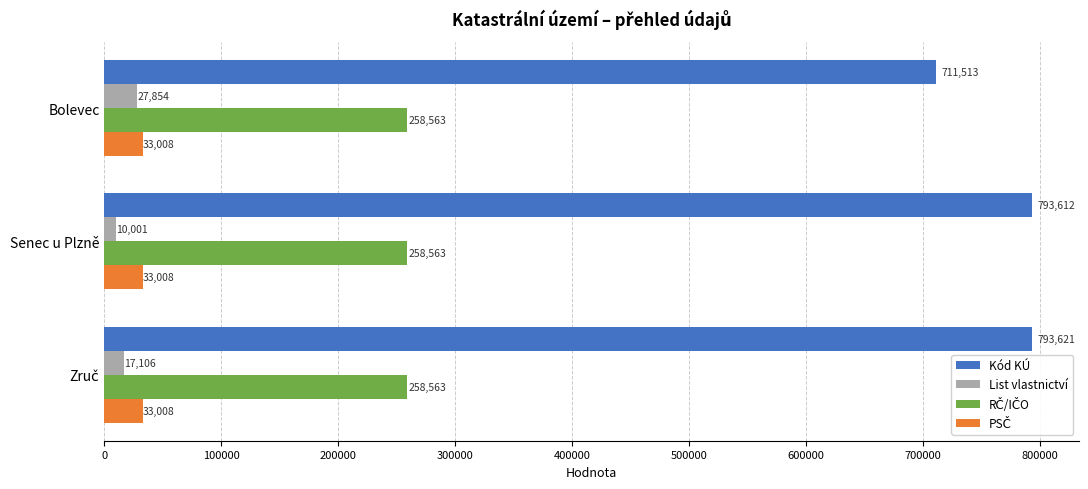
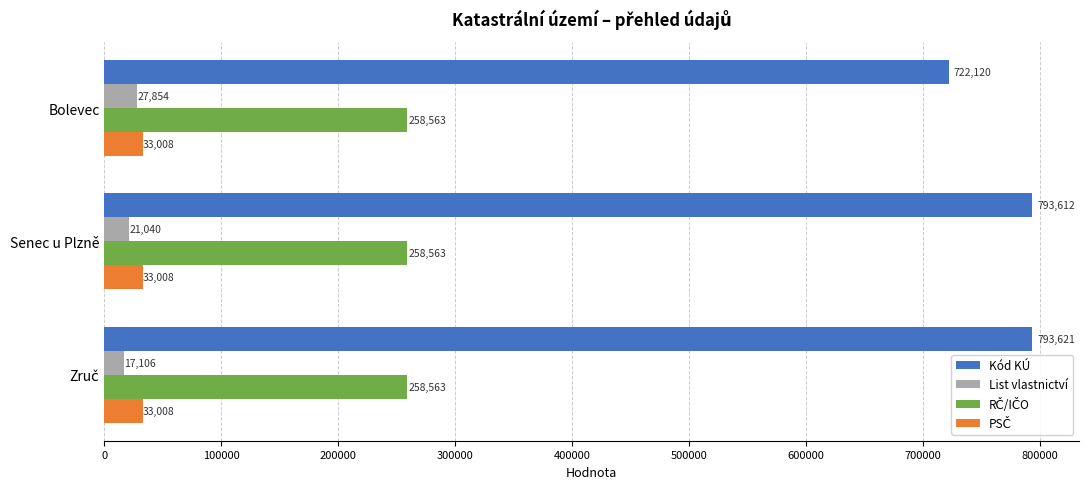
Kód KÚ, Bolevec: 711,513 -> 722,120
List vlastnictví, Senec u Plzně: 10,001 -> 21,040
